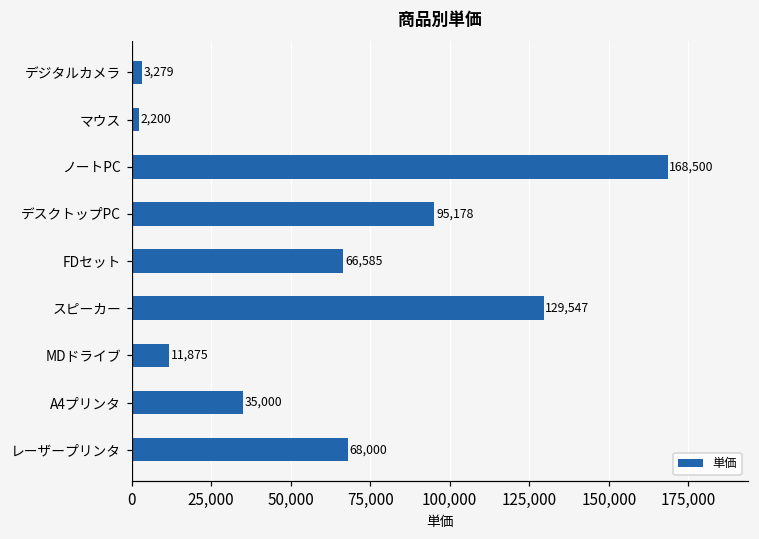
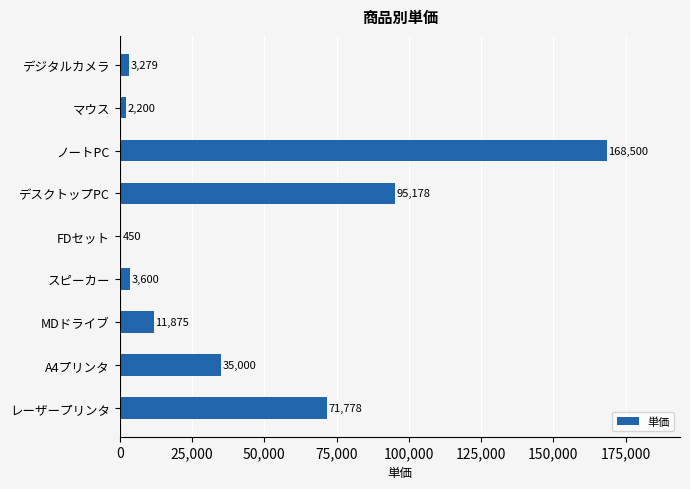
FDセット: 66,585 -> 450
スピーカー: 129,547 -> 3,600
レーザープリンタ: 68,000 -> 71,778
